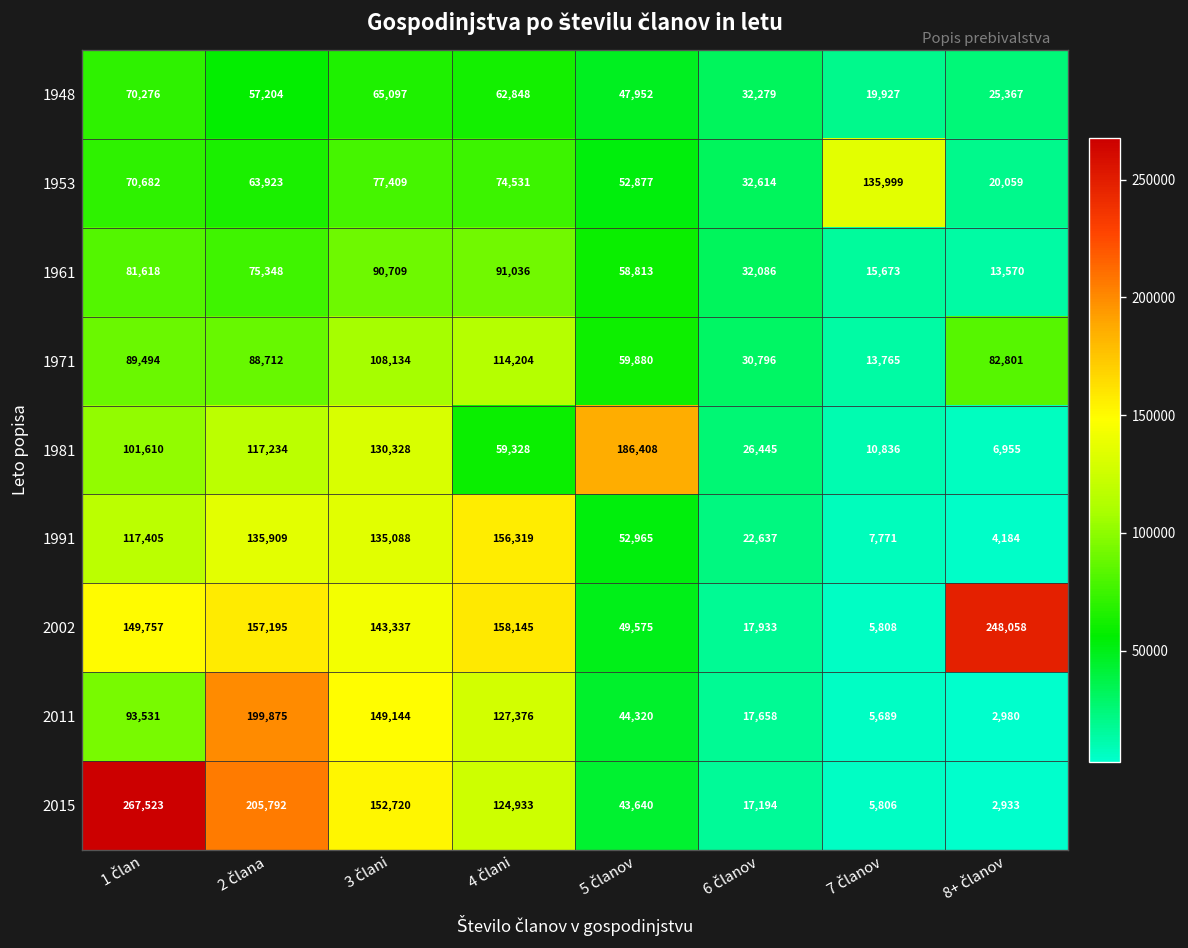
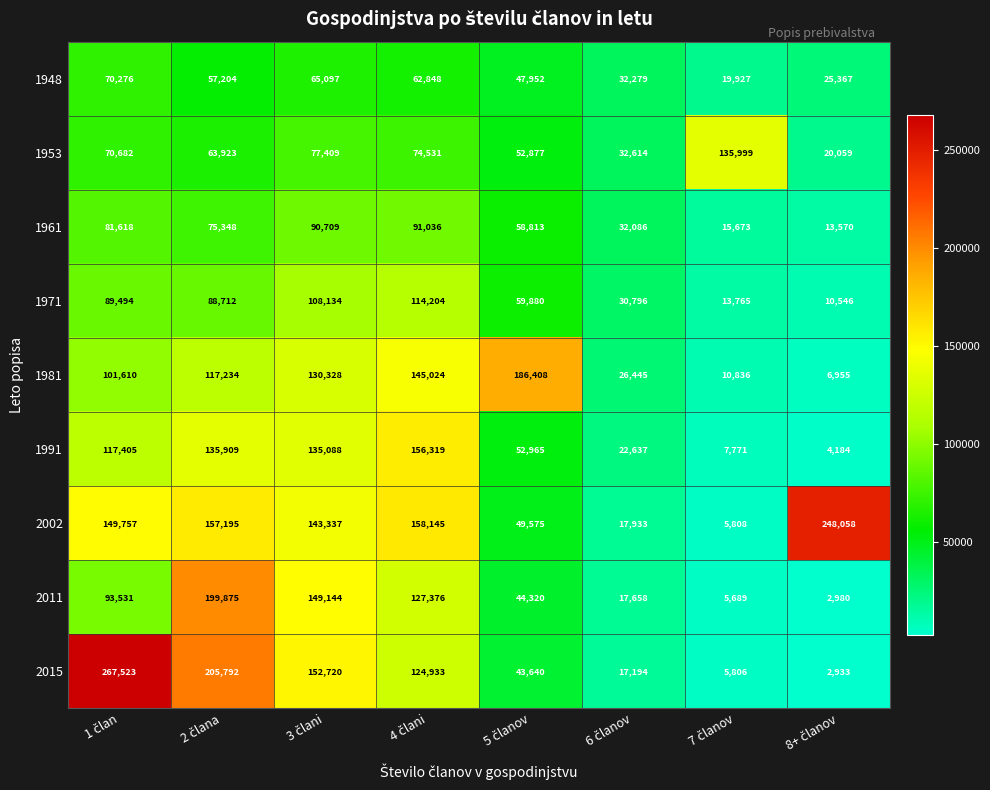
1971, 8+ članov: 82,801 -> 10,546
1981, 4 člani: 59,328 -> 145,024
